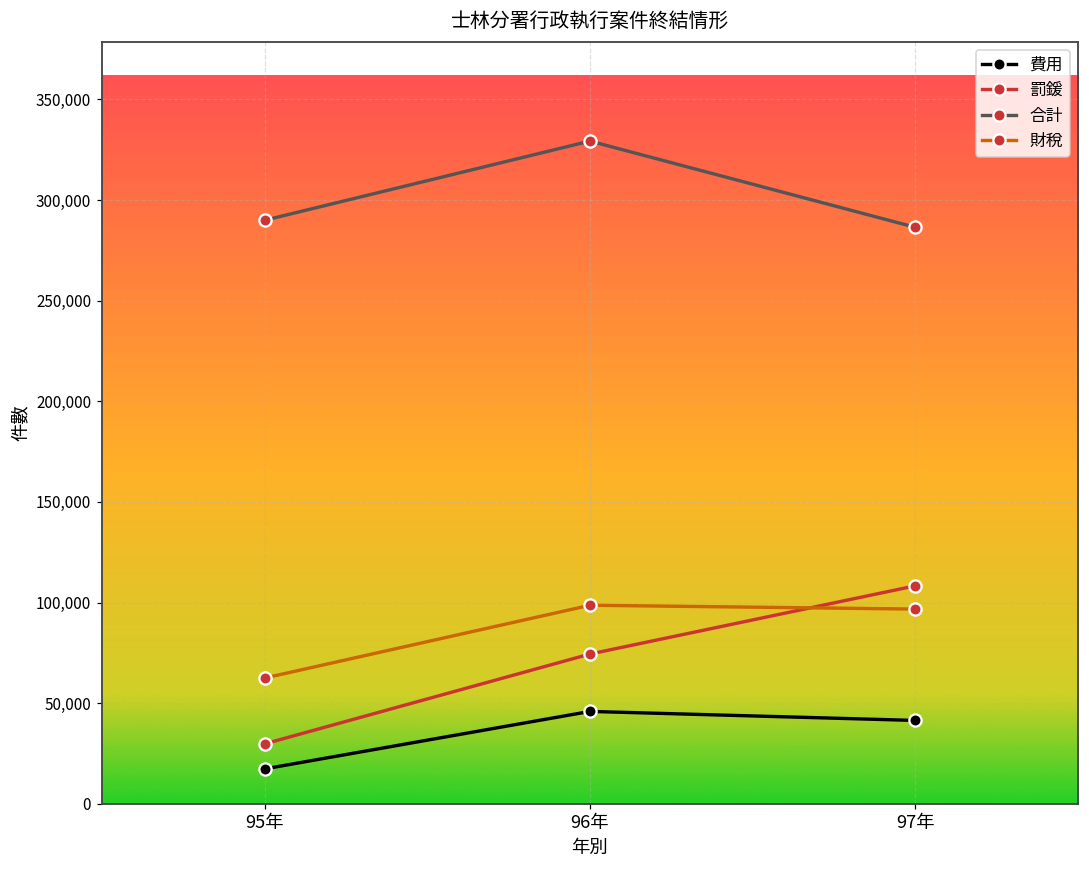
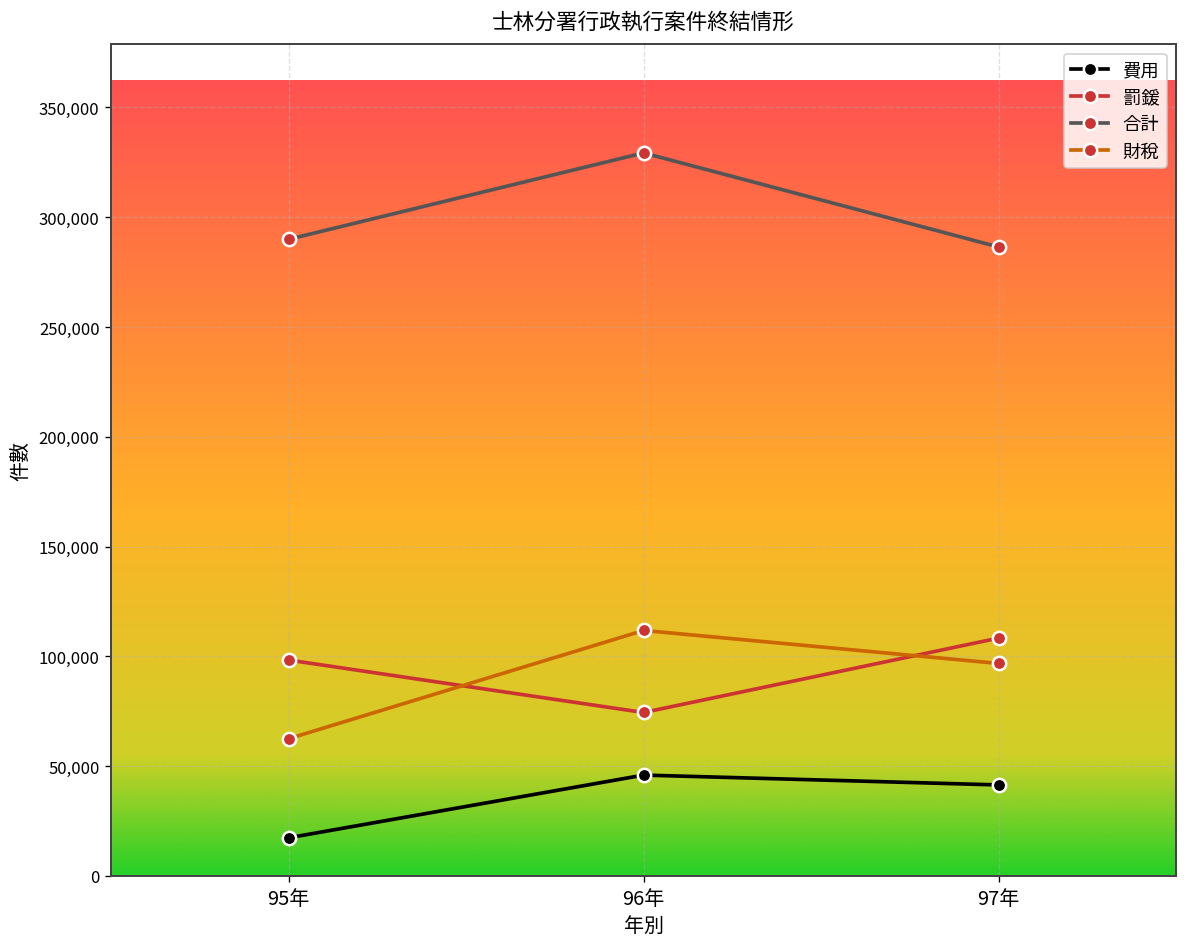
罰鍰, 95年: 30,000 -> 98,000
財稅, 96年: 99,000 -> 112,000
